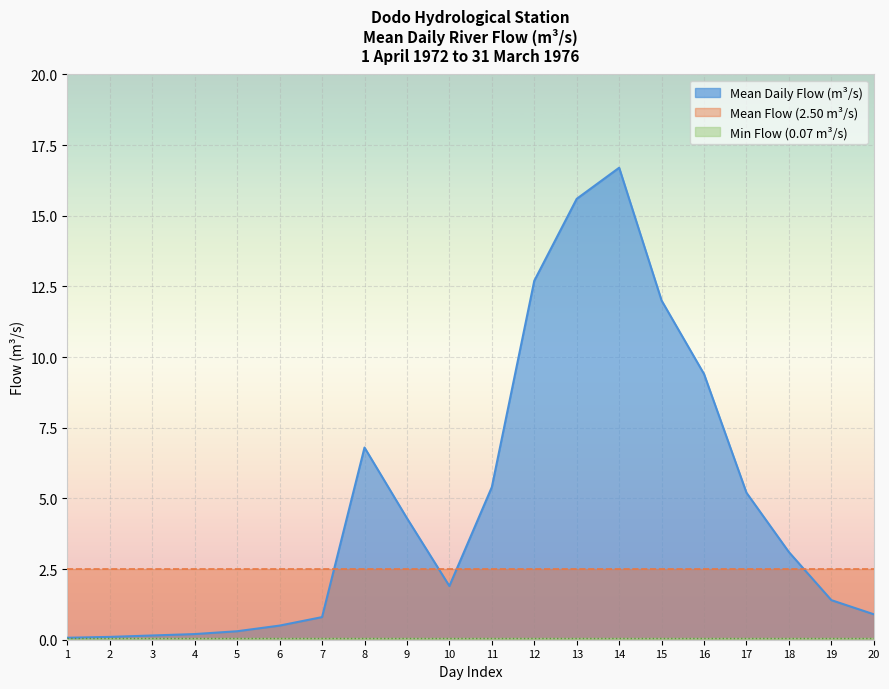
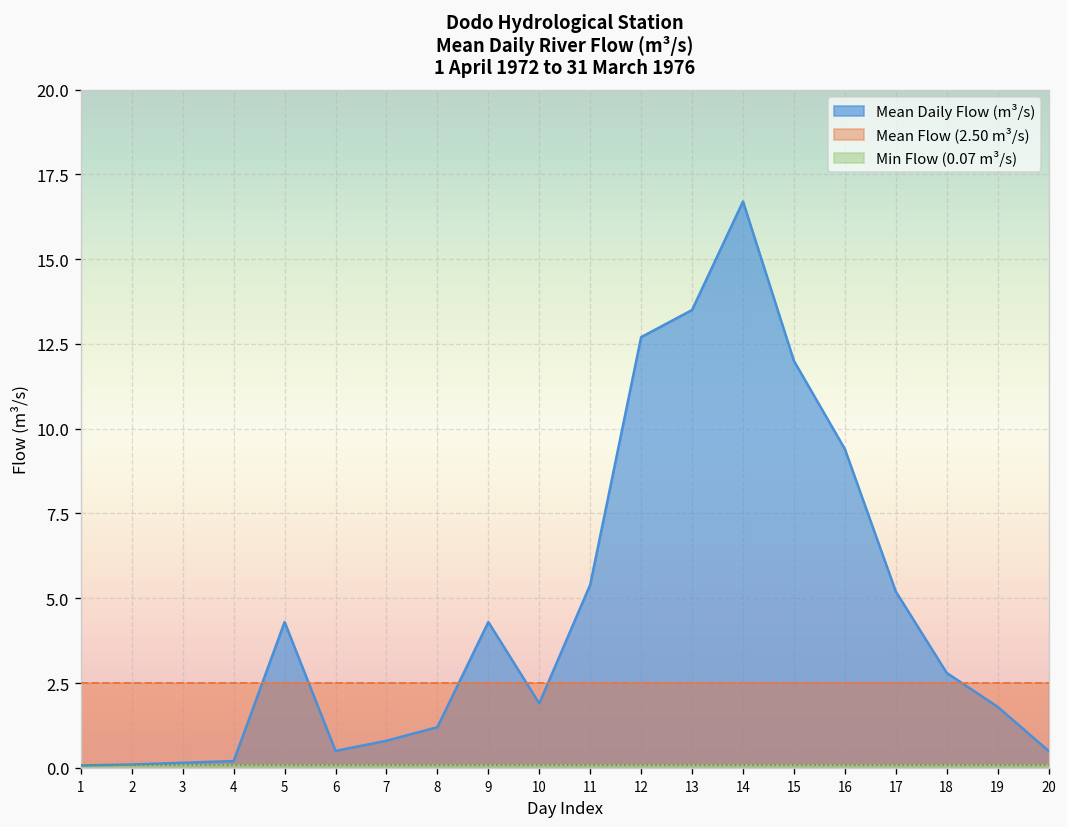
Mean Daily Flow (m³/s), 5: 0.3 -> 4.3
Mean Daily Flow (m³/s), 8: 6.8 -> 1.2
Mean Daily Flow (m³/s), 13: 15.6 -> 13.5
Mean Daily Flow (m³/s), 18: 3.1 -> 2.8
Mean Daily Flow (m³/s), 19: 1.4 -> 1.8
Mean Daily Flow (m³/s), 20: 0.9 -> 0.5
